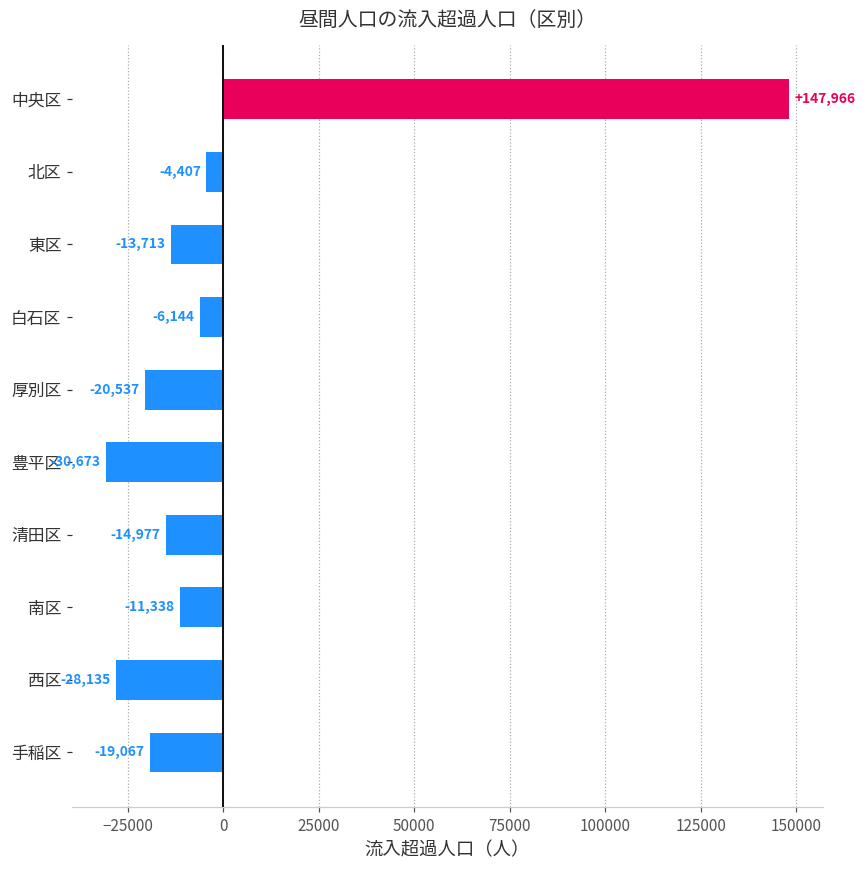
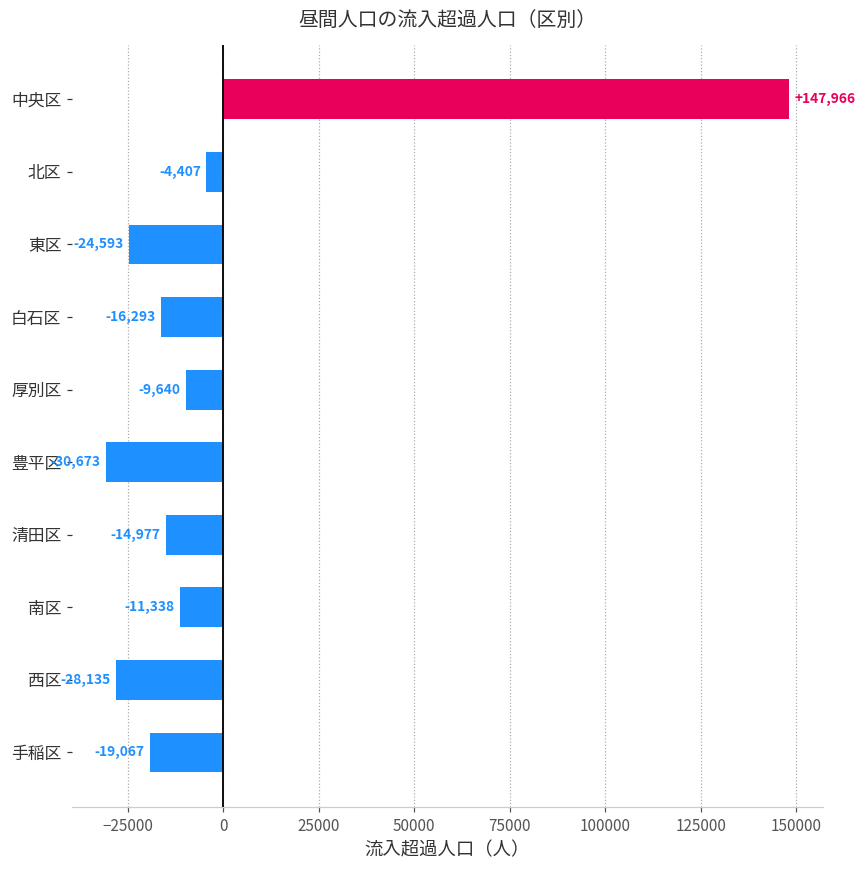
東区: -13,713 -> -24,593
白石区: -6,144 -> -16,293
厚別区: -20,537 -> -9,640
